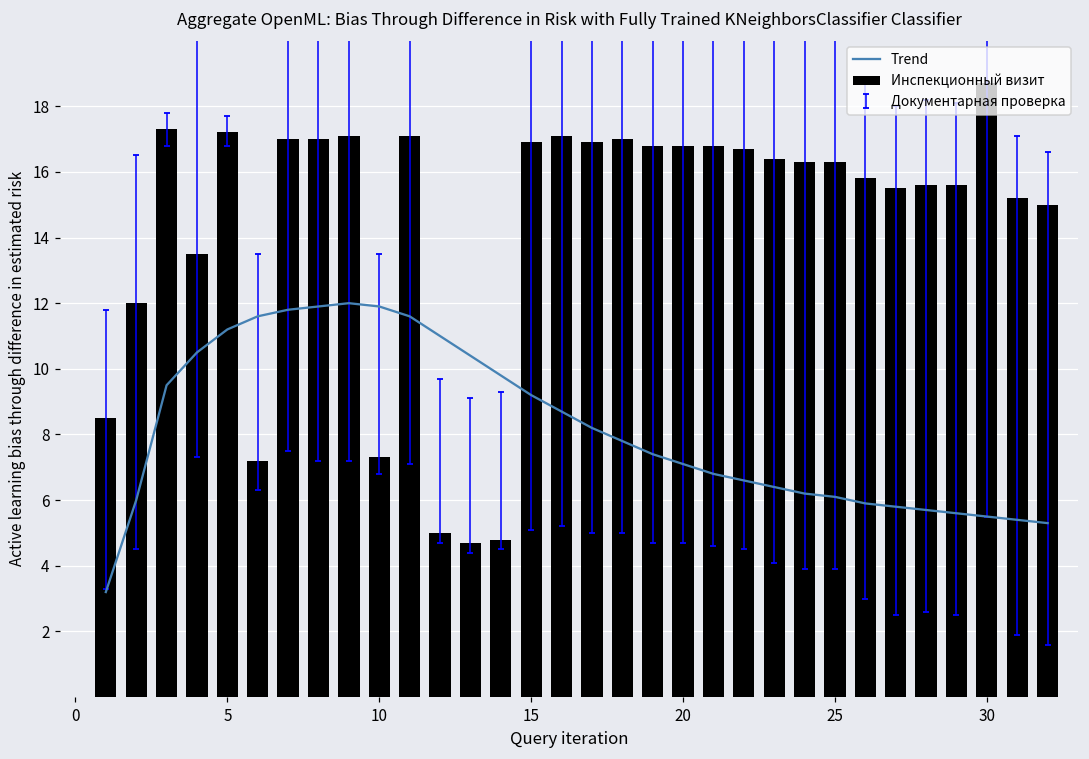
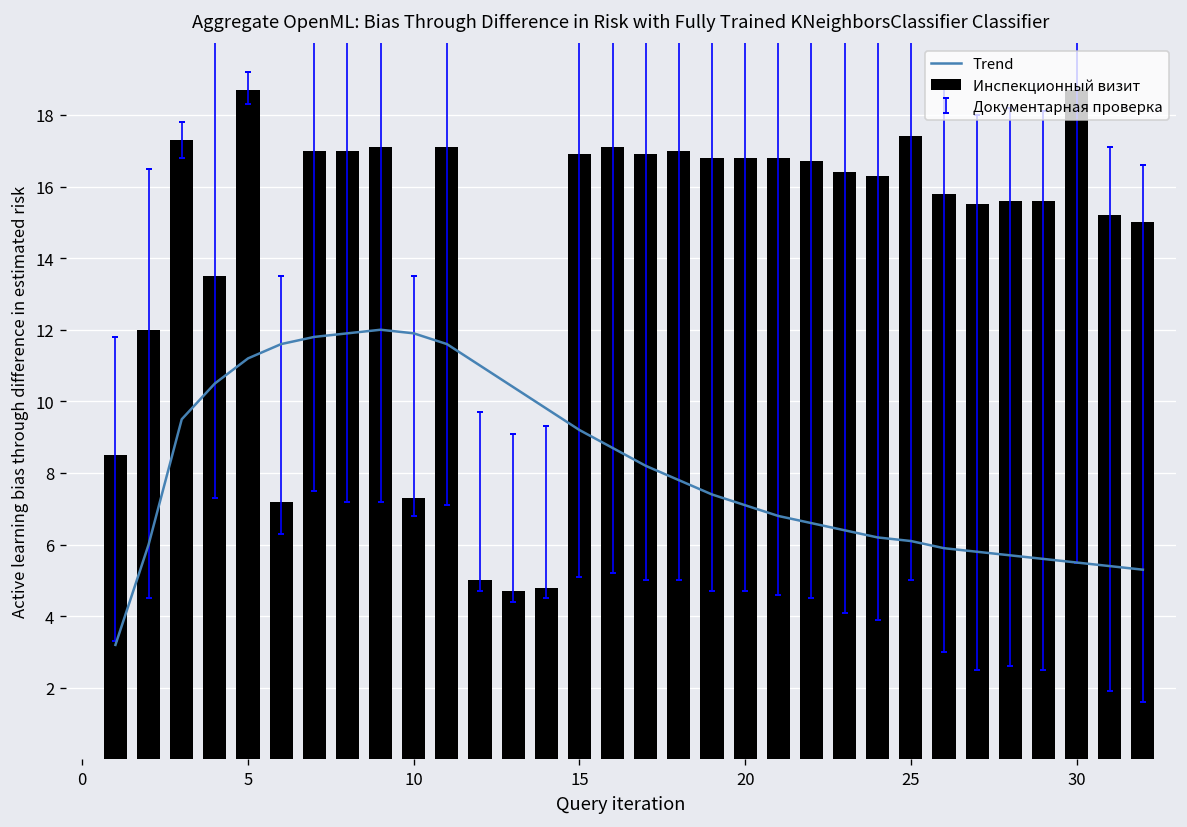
Инспекционный визит, 5: 17.2 -> 18.7
Инспекционный визит, 25: 16.3 -> 17.4
